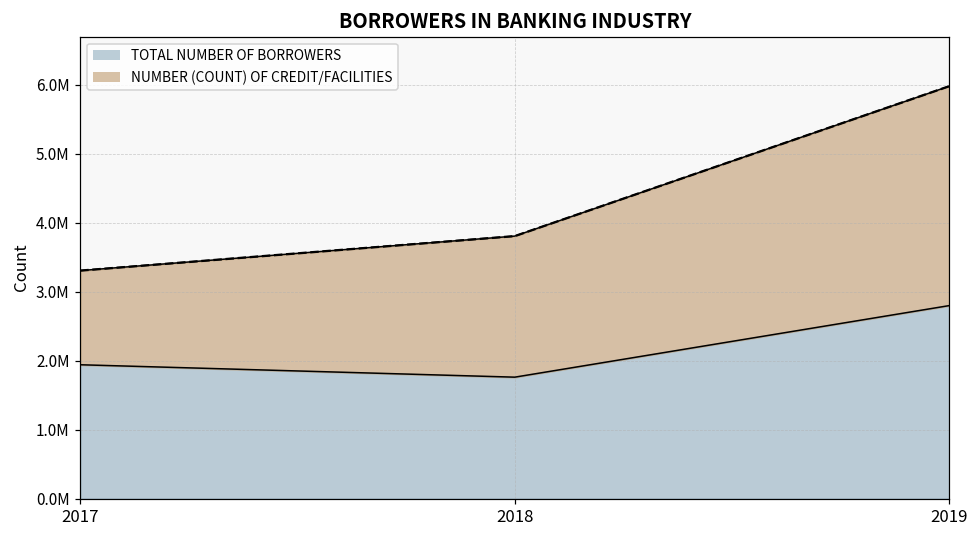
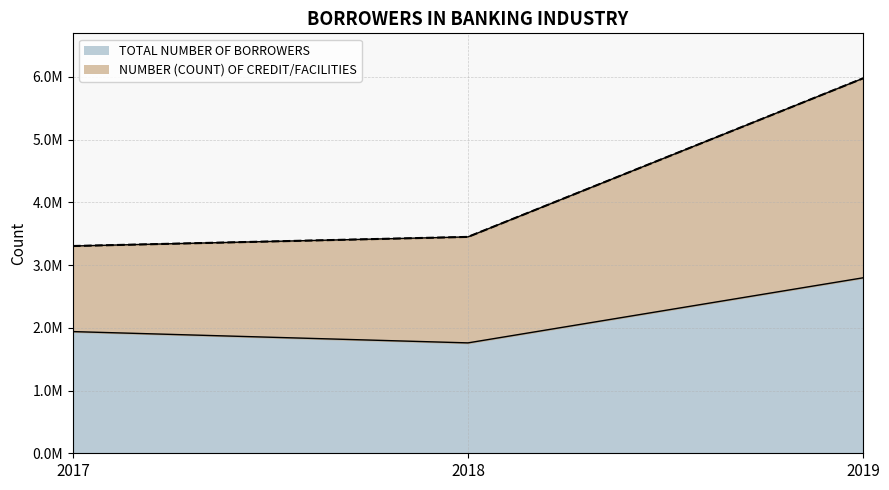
NUMBER (COUNT) OF CREDIT/FACILITIES, 2018: 2000000 -> 1700000
